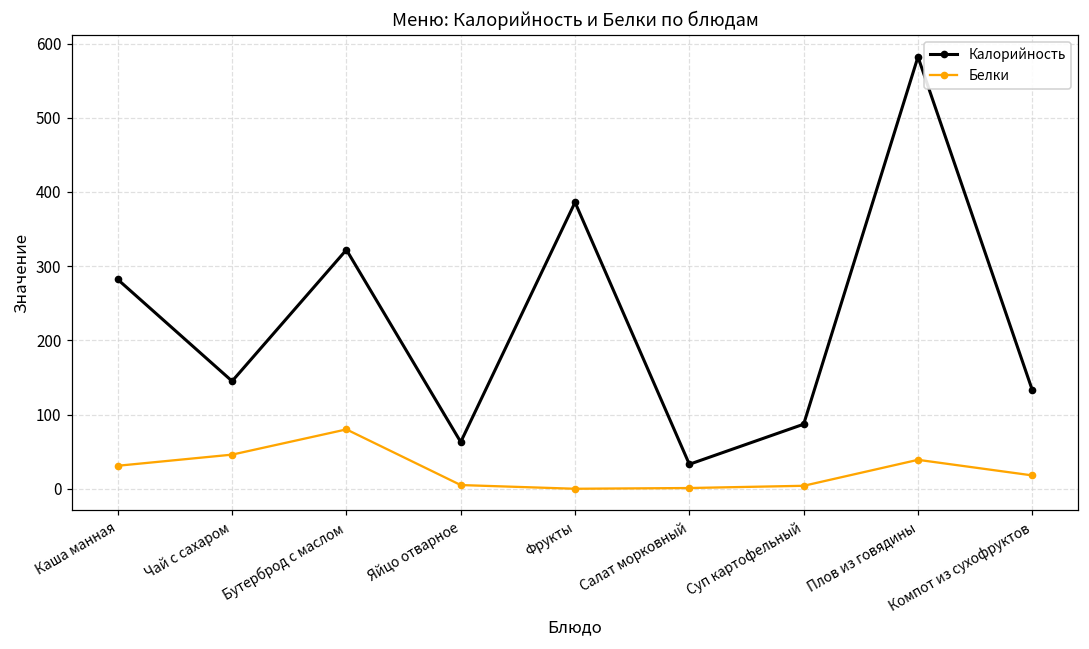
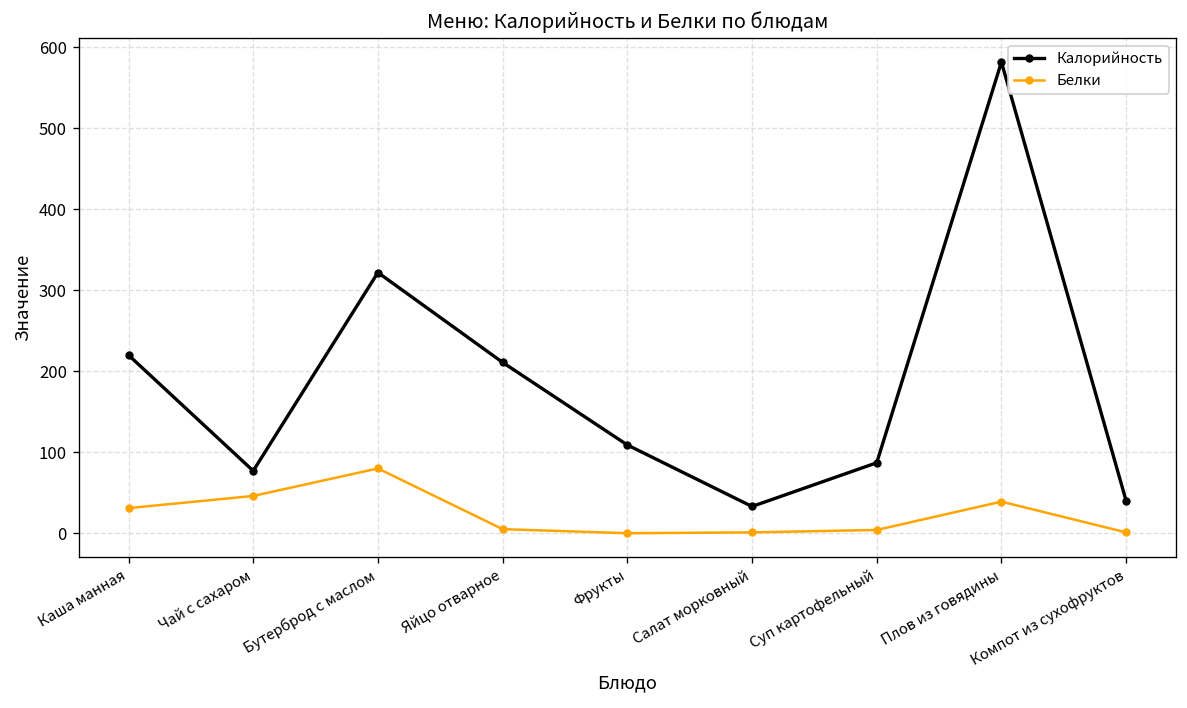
Калорийность, Каша манная: 280 -> 220
Калорийность, Чай с сахаром: 150 -> 80
Калорийность, Яйцо отварное: 60 -> 210
Калорийность, Фрукты: 390 -> 110
Калорийность, Компот из сухофруктов: 130 -> 40
Белки, Компот из сухофруктов: 20 -> 0
